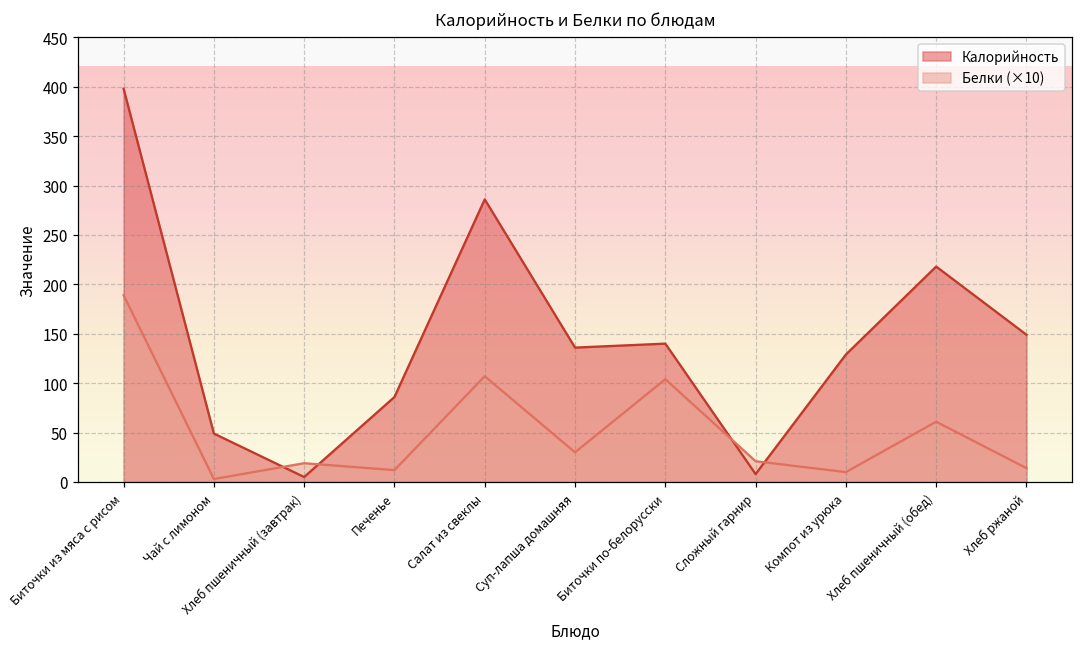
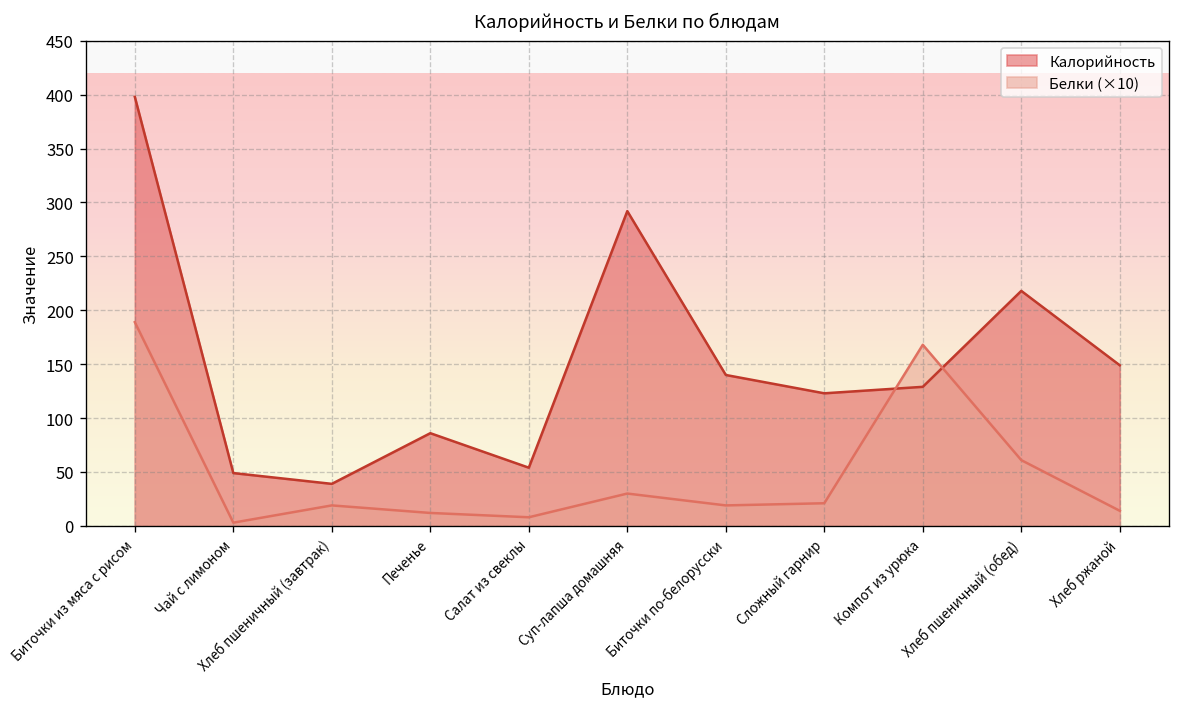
Калорийность, Хлеб пшеничный (завтрак): 10 -> 40
Калорийность, Салат из свеклы: 290 -> 50
Белки (×10), Салат из свеклы: 110 -> 10
Калорийность, Суп-лапша домашняя: 140 -> 290
Белки (×10), Биточки по-белорусски: 100 -> 20
Калорийность, Сложный гарнир: 10 -> 120
Белки (×10), Компот из урюка: 10 -> 170
